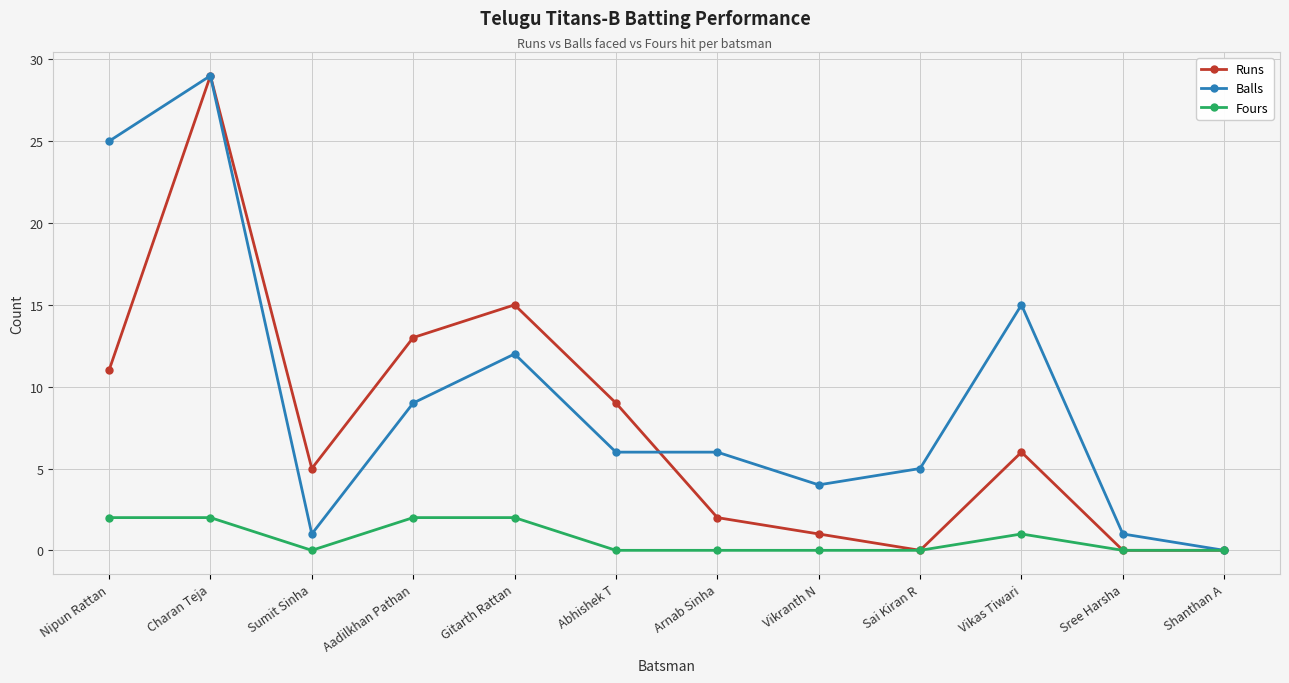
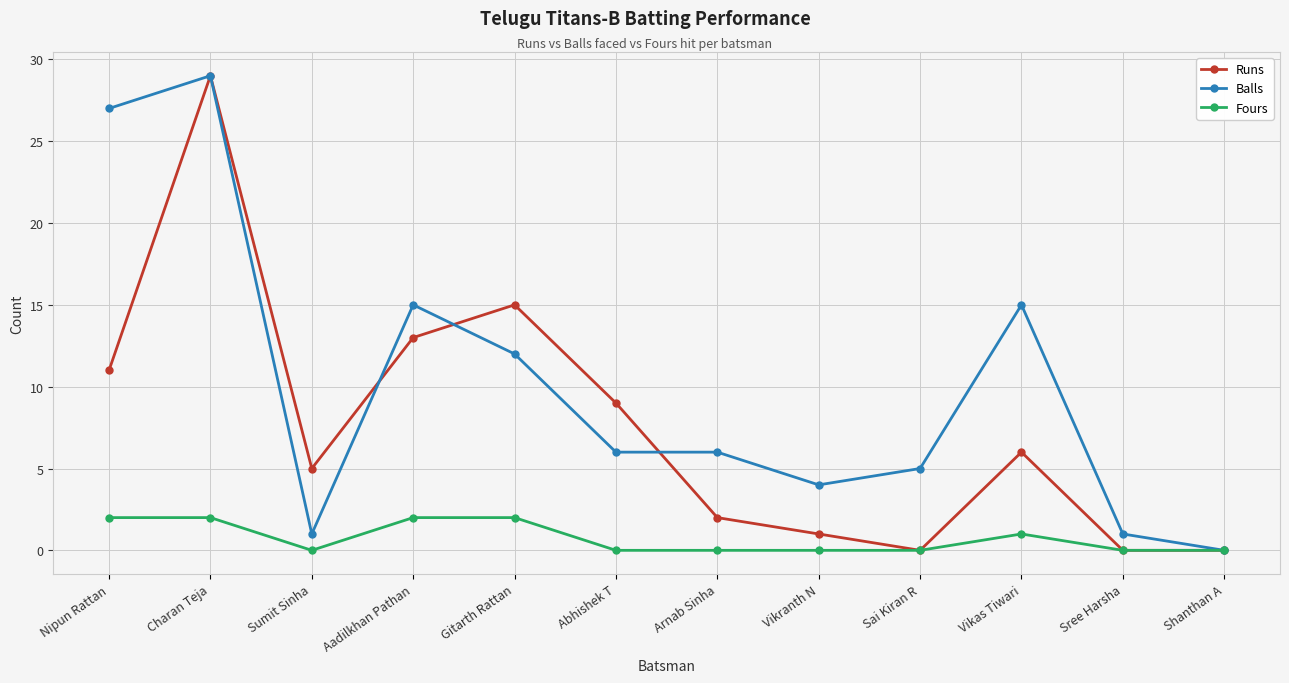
Balls, Nipun Rattan: 25 -> 27
Balls, Aadilkhan Pathan: 9 -> 15
